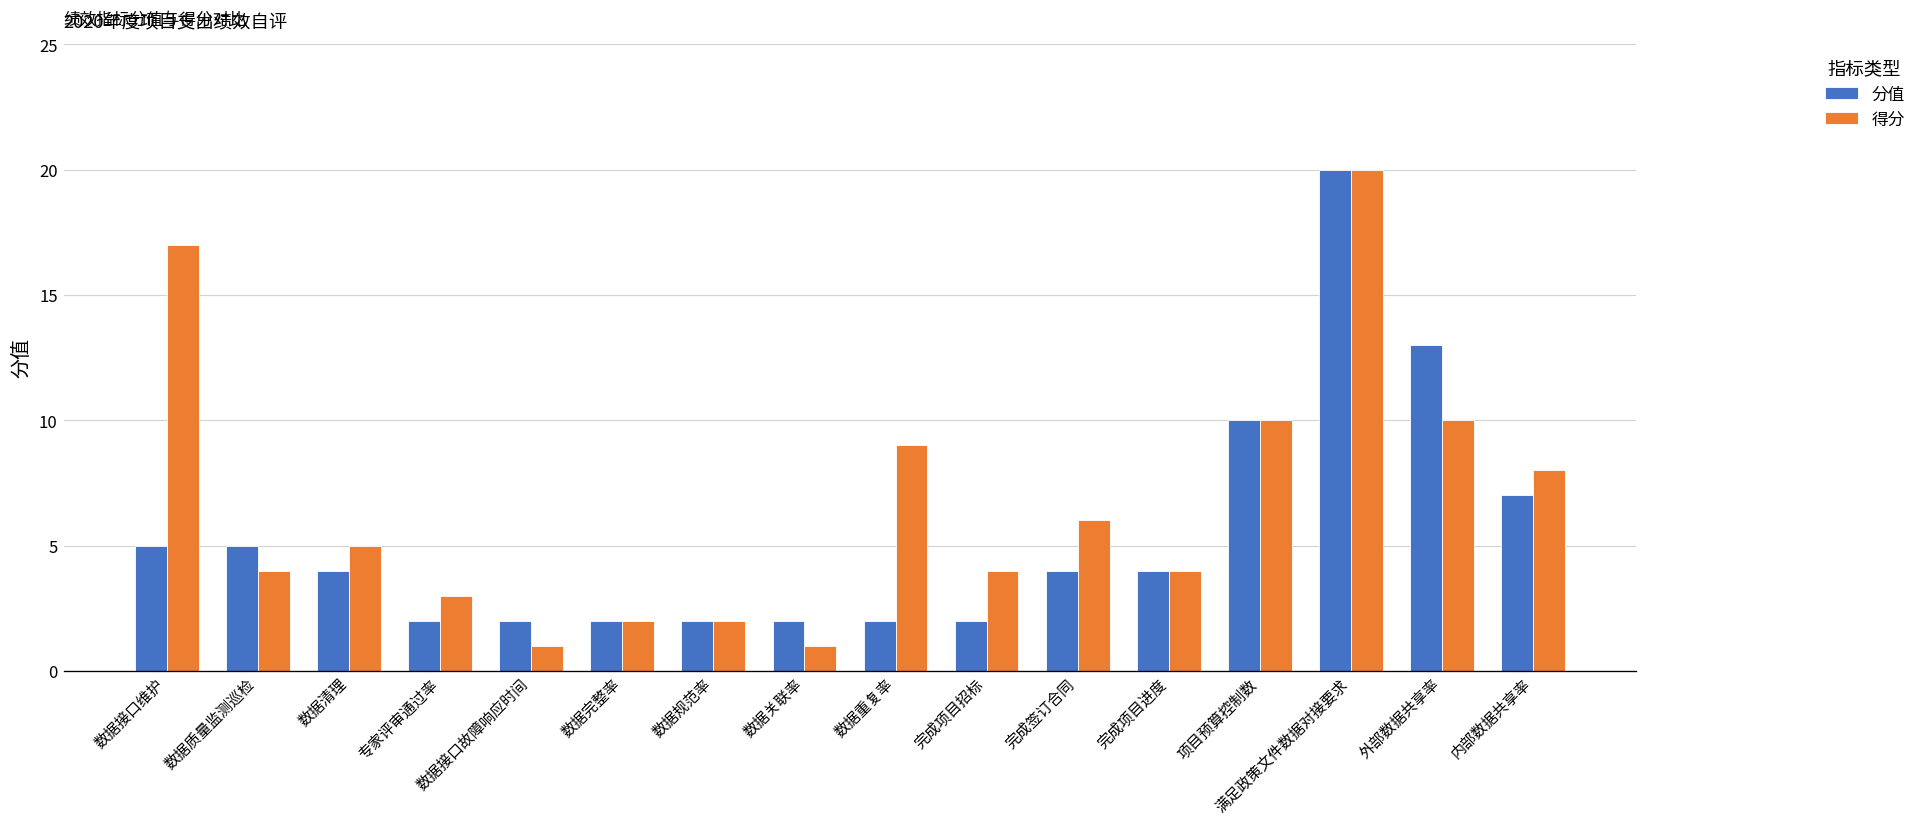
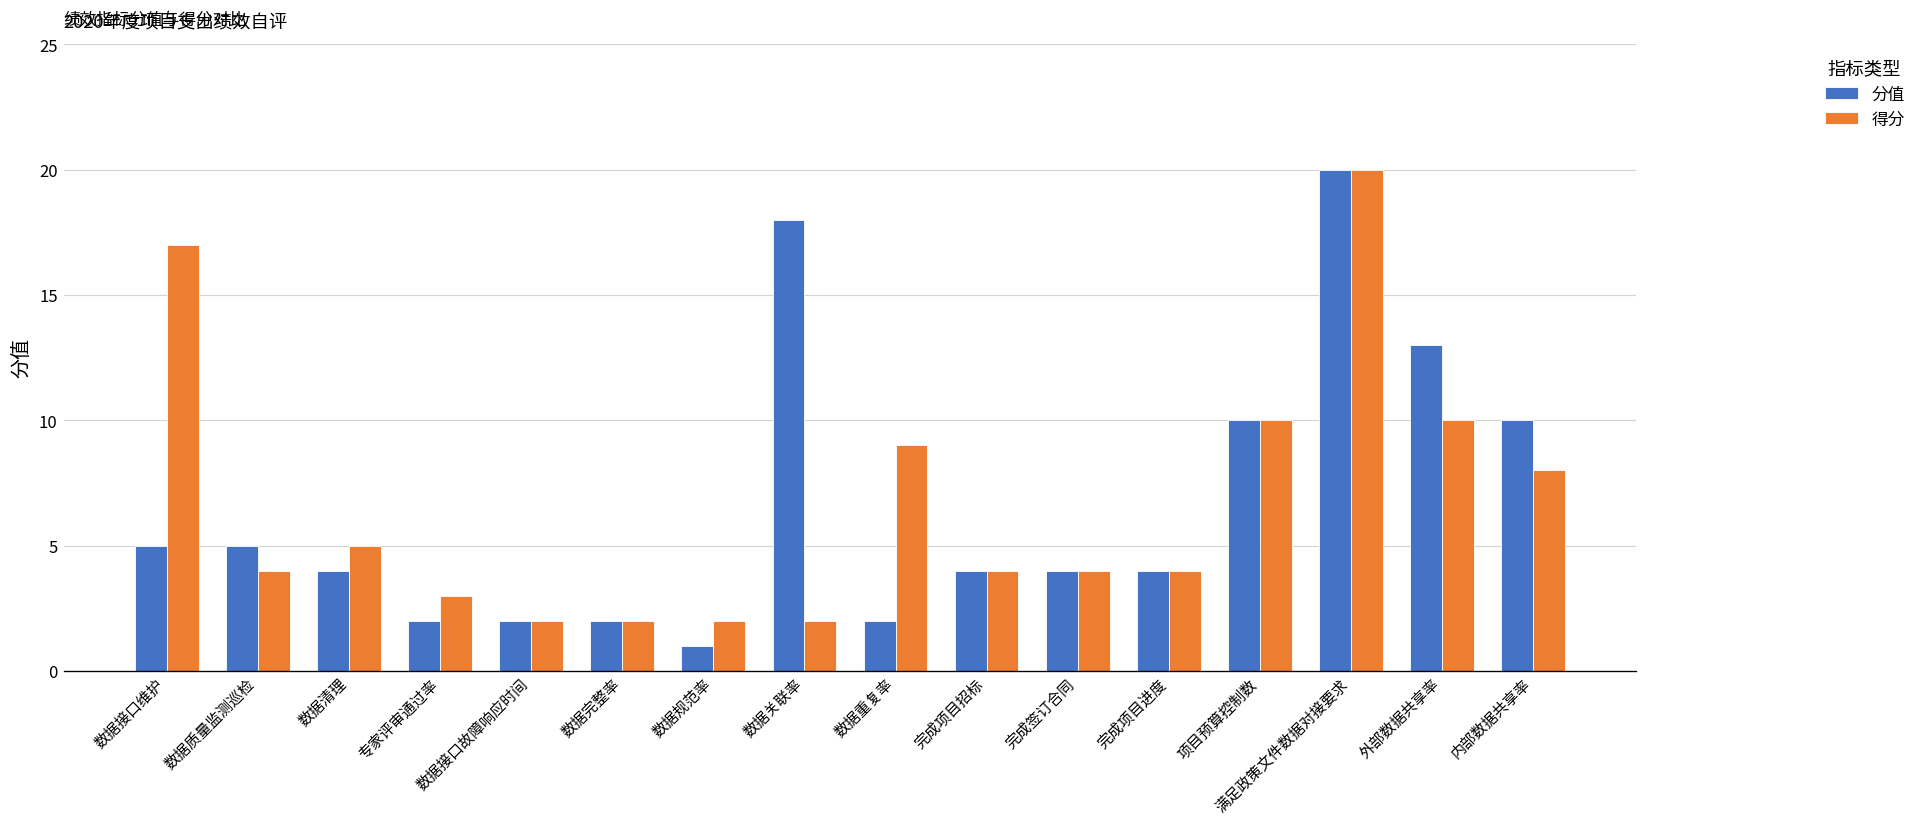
得分, 数据接口故障响应时间: 1 -> 2
分值, 数据规范率: 2 -> 1
分值, 数据关联率: 2 -> 18
得分, 数据关联率: 1 -> 2
分值, 完成项目招标: 2 -> 4
得分, 完成签订合同: 6 -> 4
分值, 内部数据共享率: 7 -> 10
